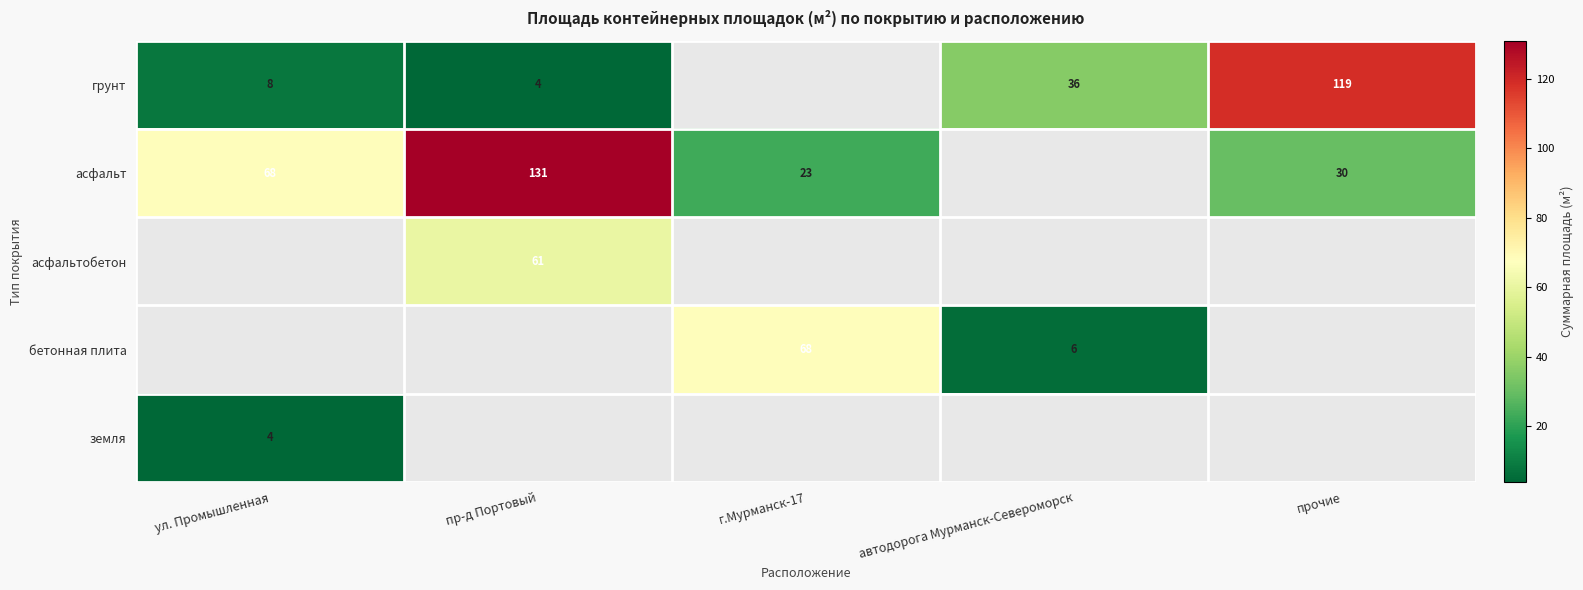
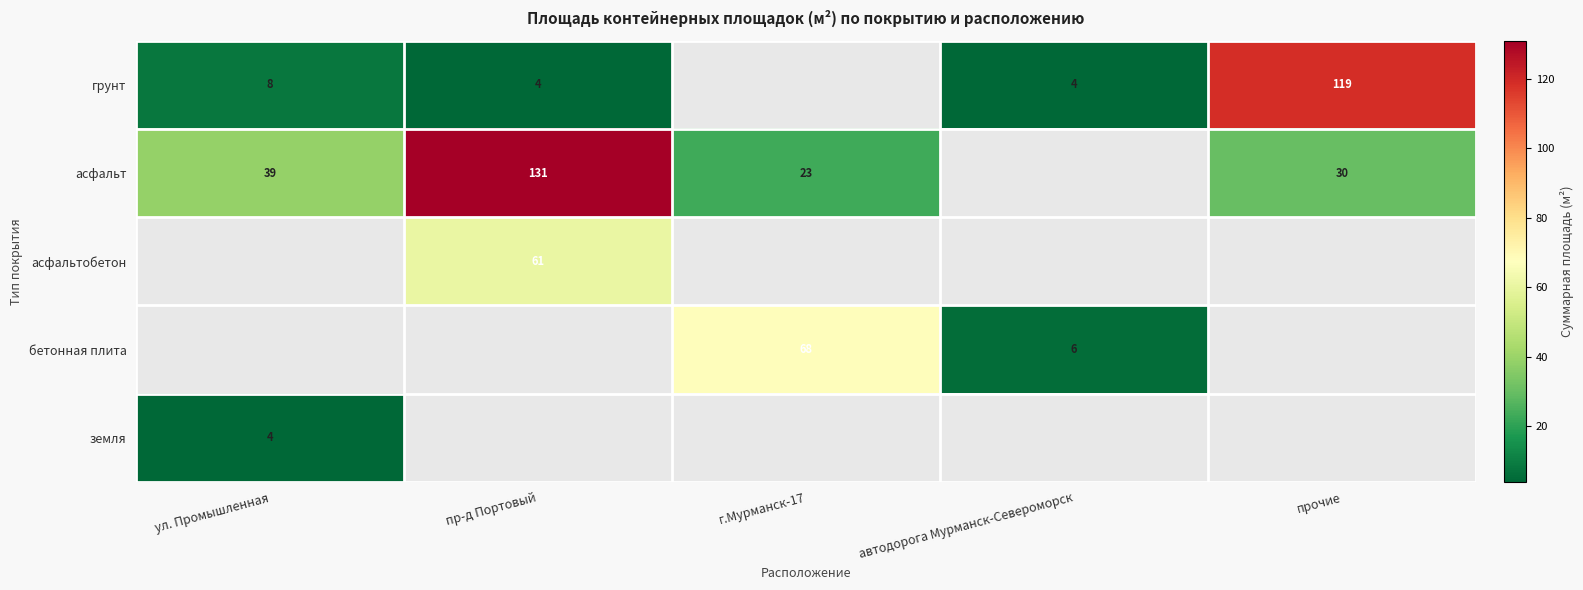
грунт, автодорога Мурманск-Североморск: 36 -> 4
асфальт, ул. Промышленная: 68 -> 39
